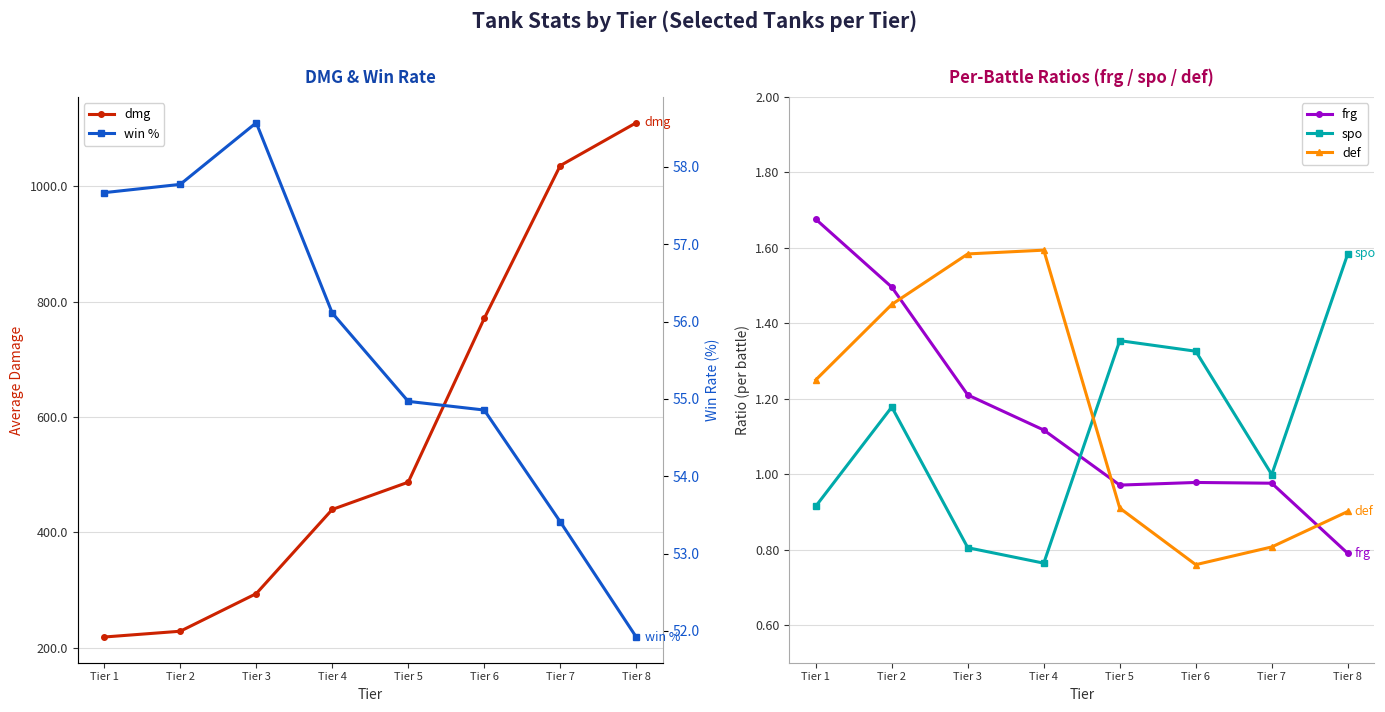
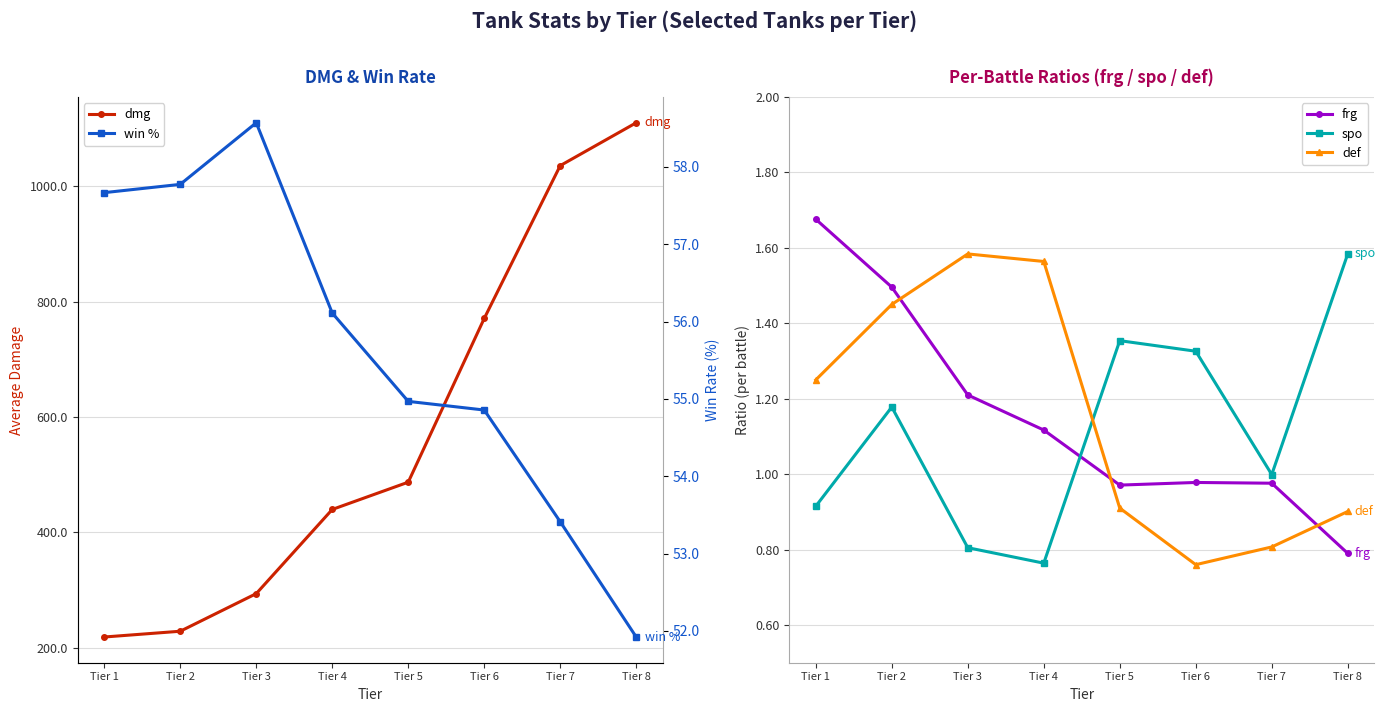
Per-Battle Ratios (frg / spo / def), def, Tier 4: 1.59 -> 1.56
